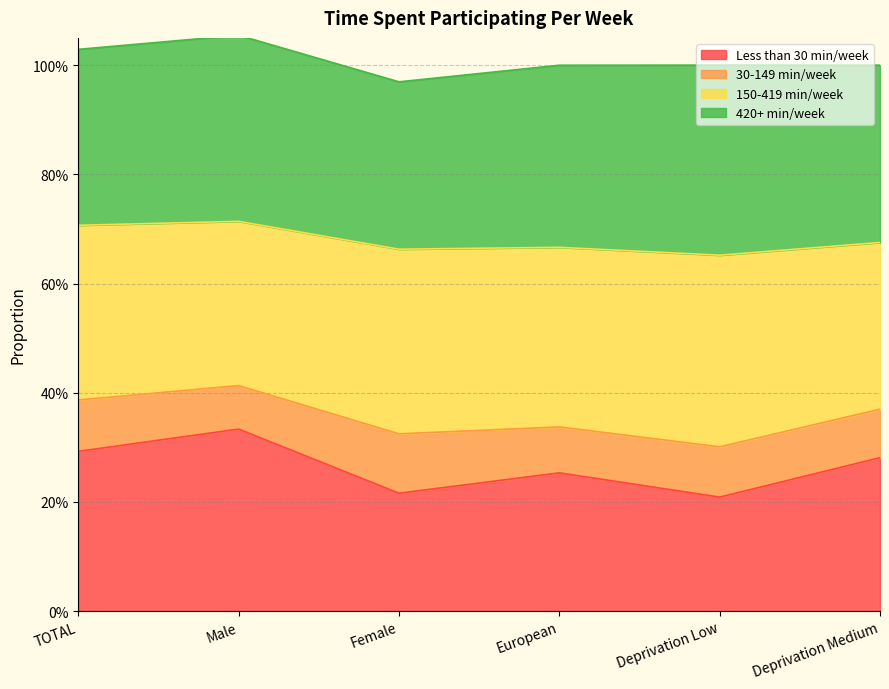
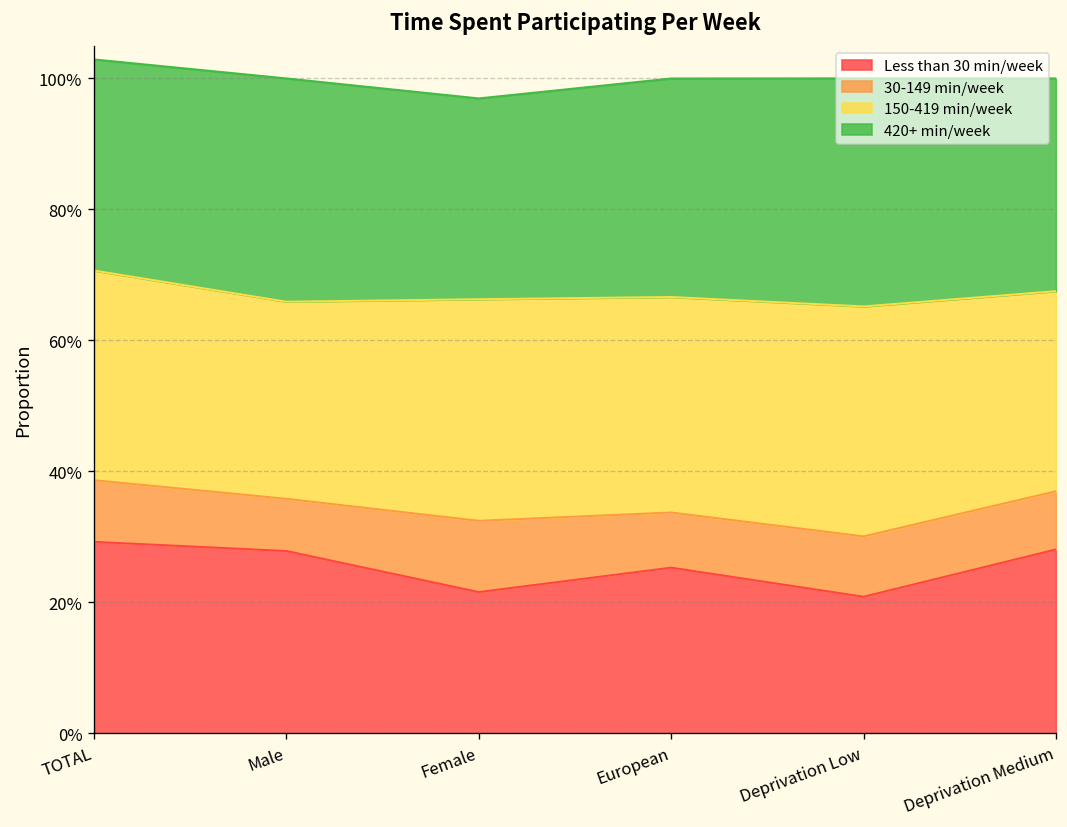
Less than 30 min/week, Male: 33% -> 28%
